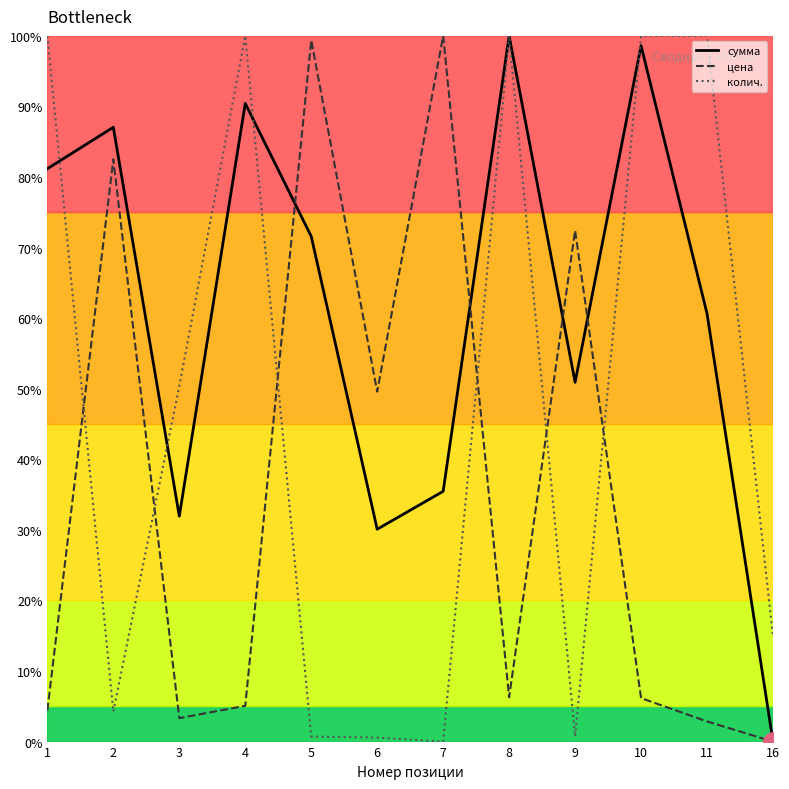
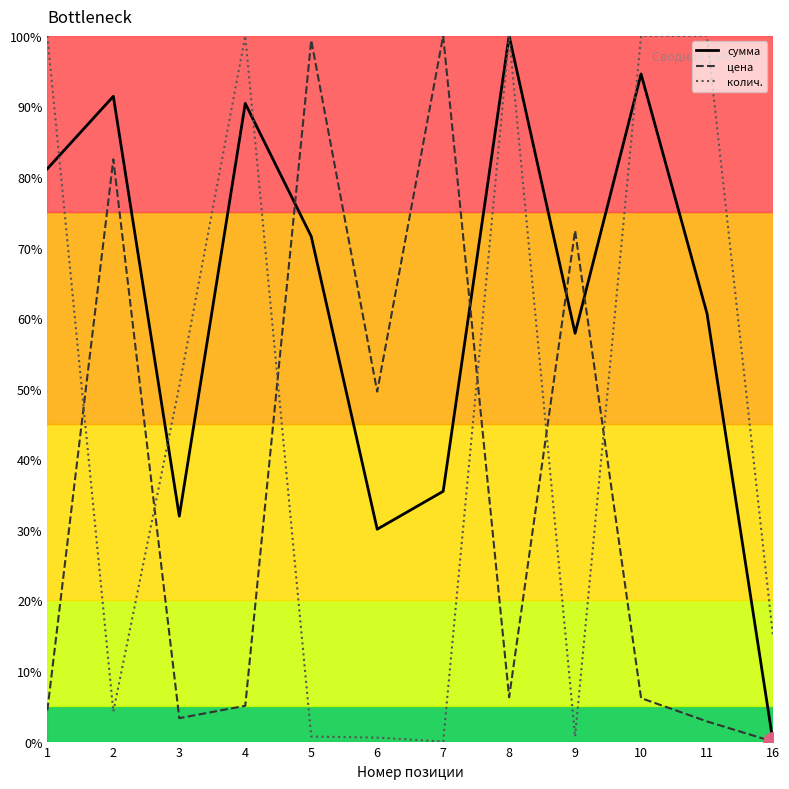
сумма, 2: 87% -> 91%
сумма, 9: 51% -> 58%
сумма, 10: 99% -> 95%
